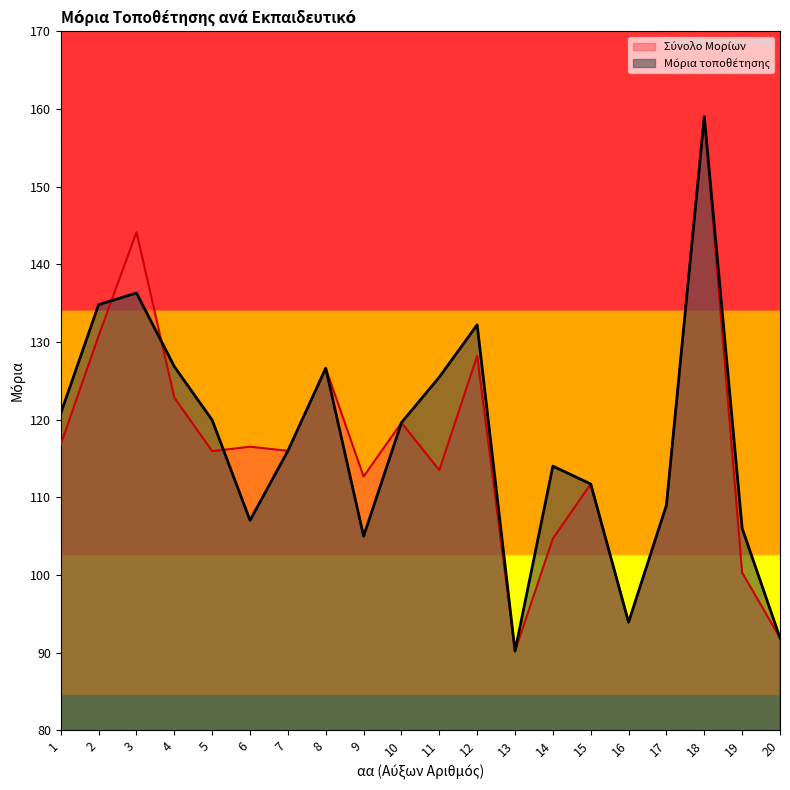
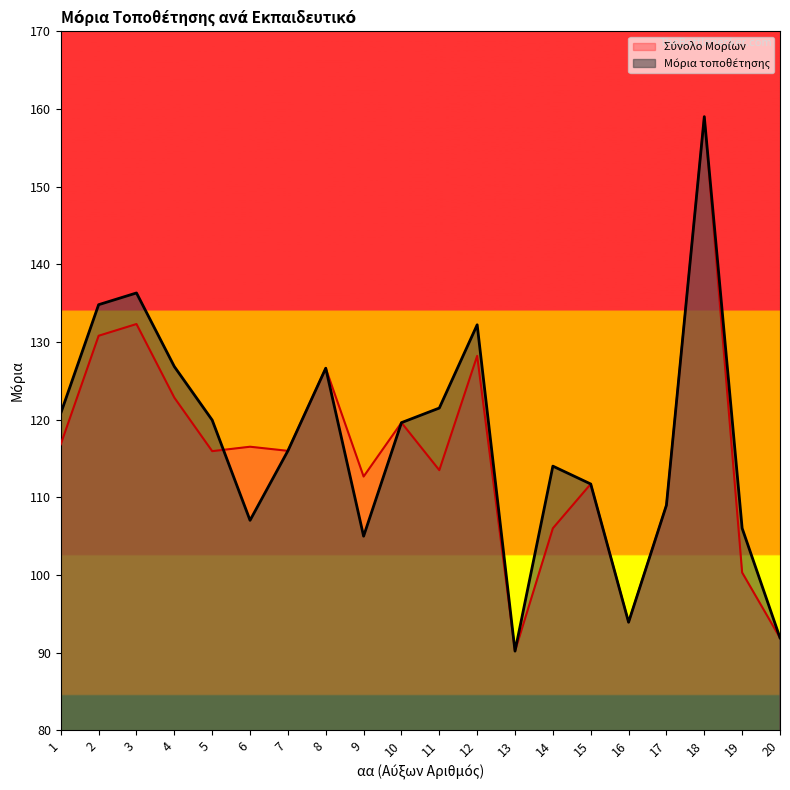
Σύνολο Μορίων, 3: 144 -> 132
Μόρια τοποθέτησης, 11: 125 -> 121
Σύνολο Μορίων, 14: 105 -> 106
